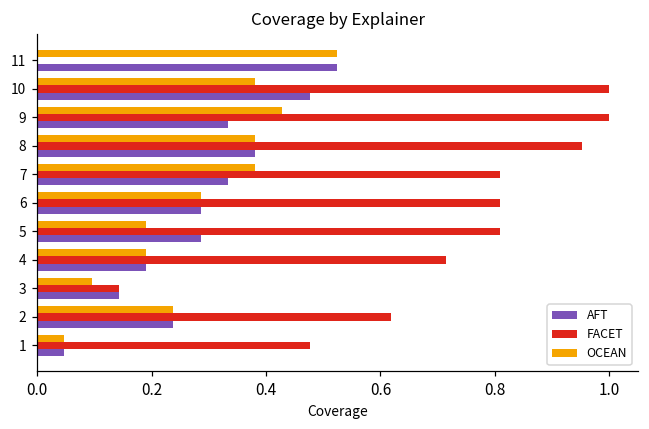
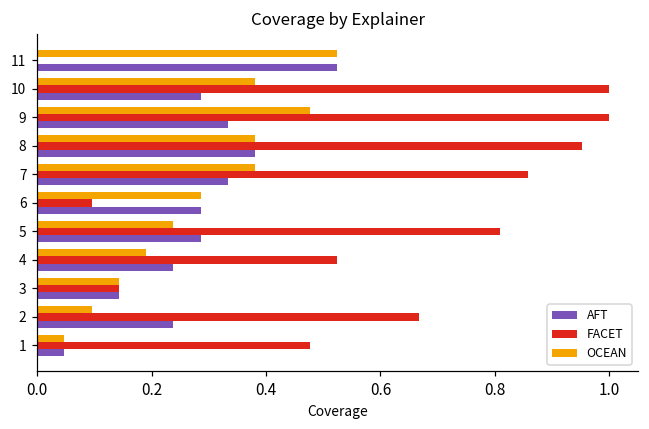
AFT, 10: 0.48 -> 0.29
OCEAN, 9: 0.43 -> 0.48
FACET, 7: 0.81 -> 0.86
FACET, 6: 0.81 -> 0.10
OCEAN, 5: 0.19 -> 0.24
FACET, 4: 0.71 -> 0.52
AFT, 4: 0.19 -> 0.24
OCEAN, 3: 0.10 -> 0.14
OCEAN, 2: 0.24 -> 0.10
FACET, 2: 0.62 -> 0.67
